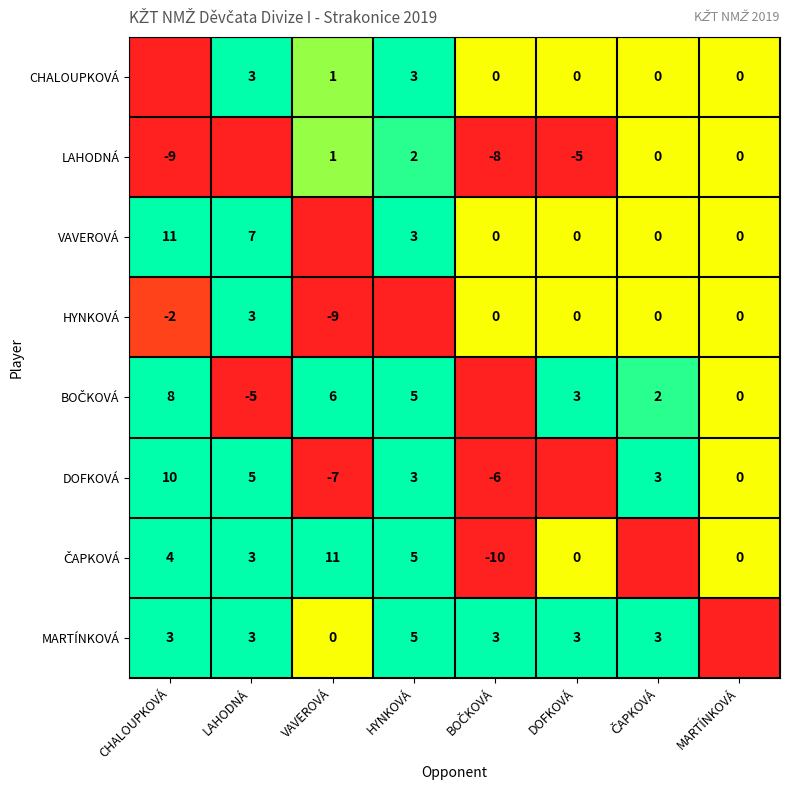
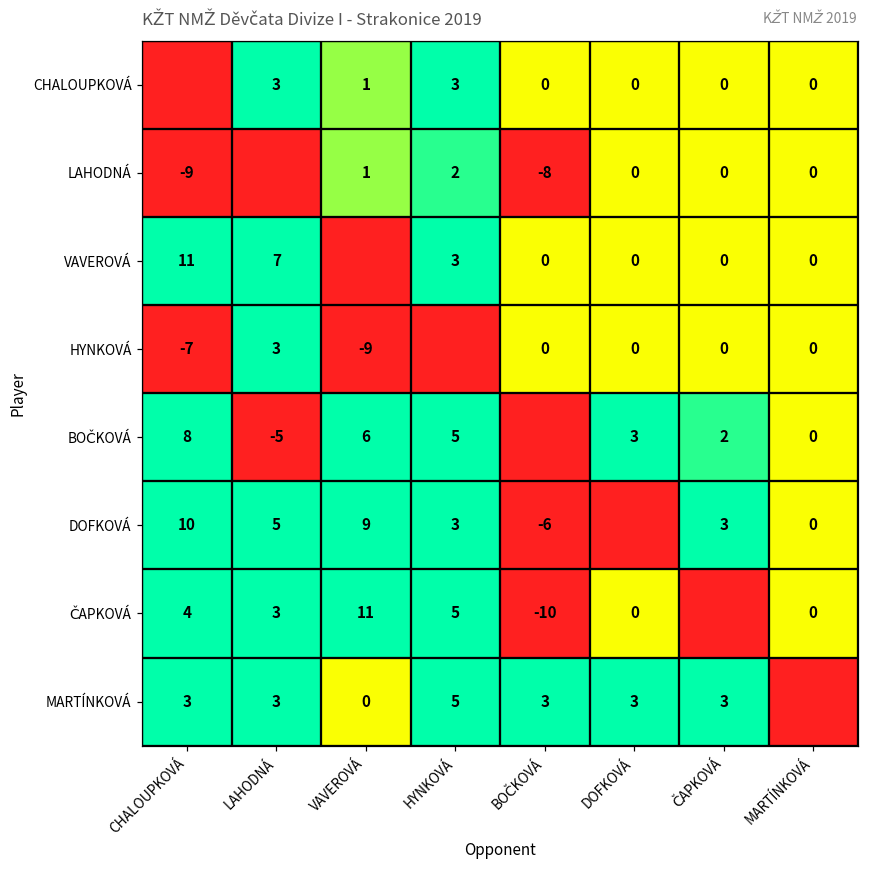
LAHODNÁ, DOFKOVÁ: -5 -> 0
HYNKOVÁ, CHALOUPKOVÁ: -2 -> -7
DOFKOVÁ, VAVEROVÁ: -7 -> 9
